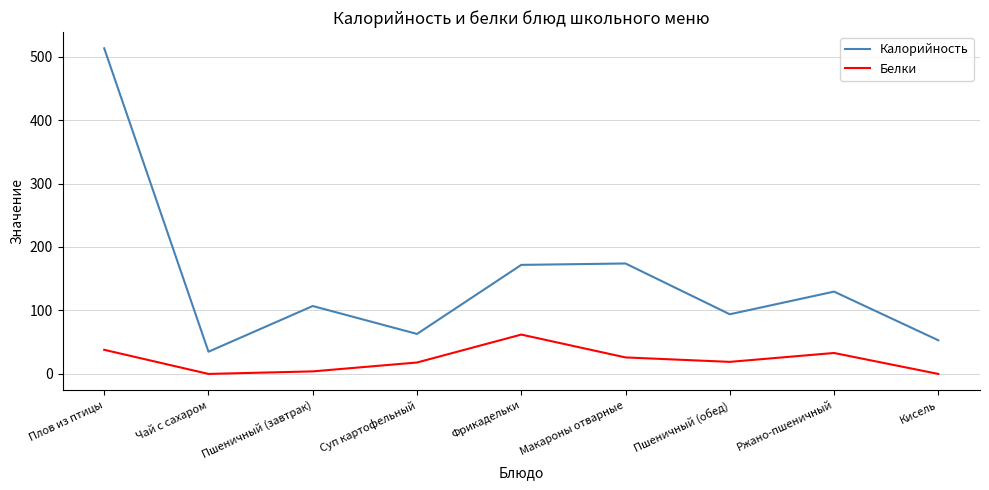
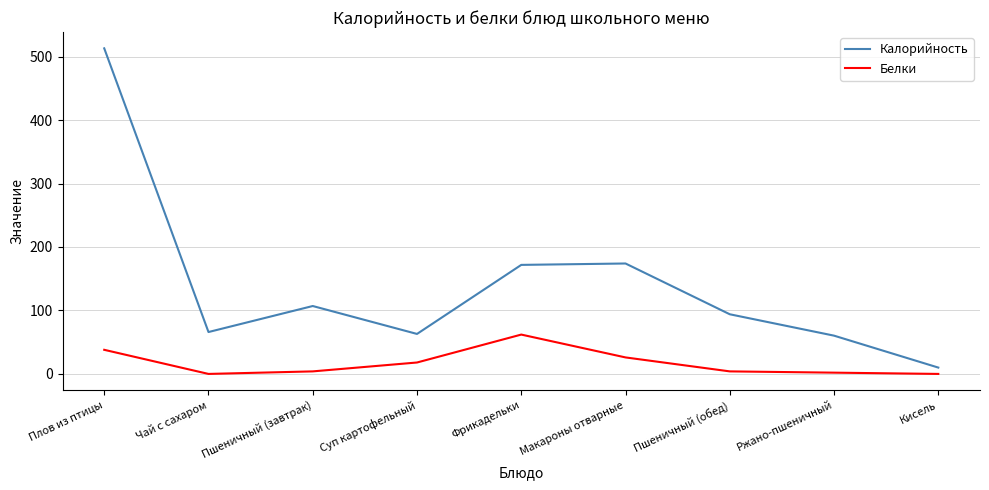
Калорийность, Чай с сахаром: 40 -> 70
Белки, Пшеничный (обед): 20 -> 0
Калорийность, Ржано-пшеничный: 130 -> 60
Белки, Ржано-пшеничный: 30 -> 0
Калорийность, Кисель: 50 -> 10
